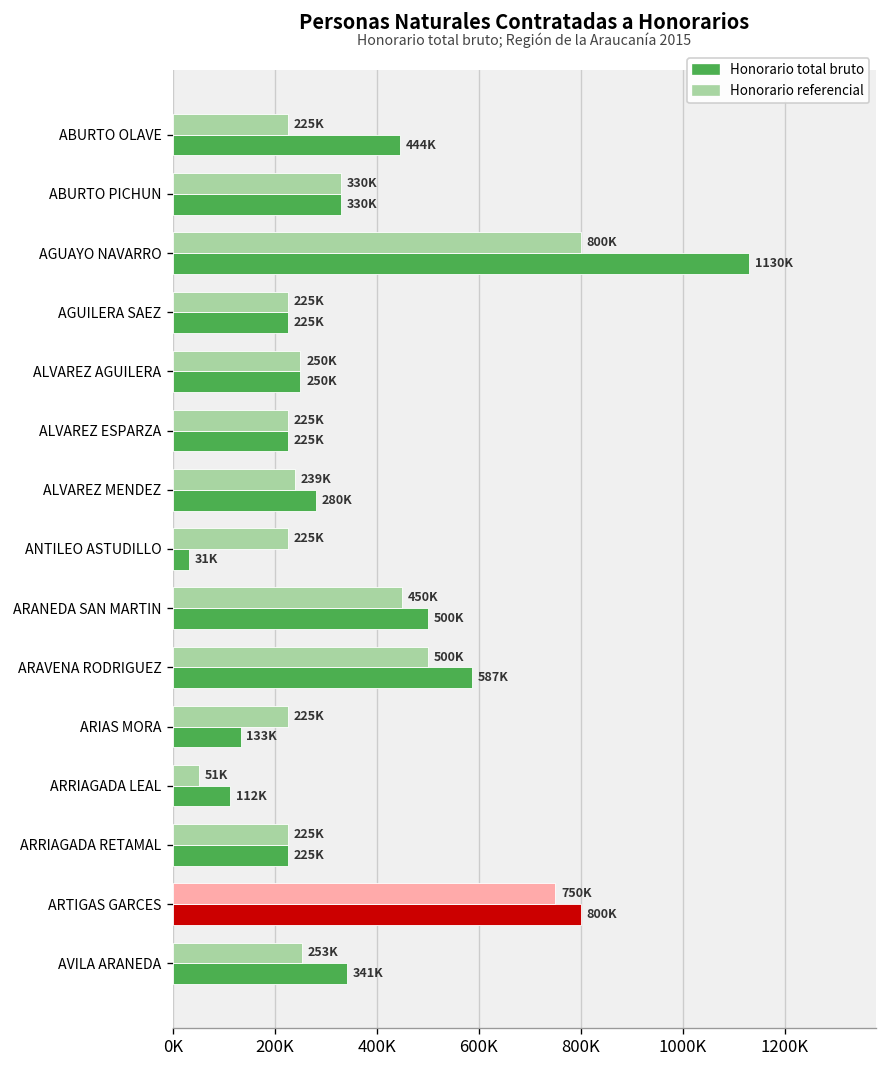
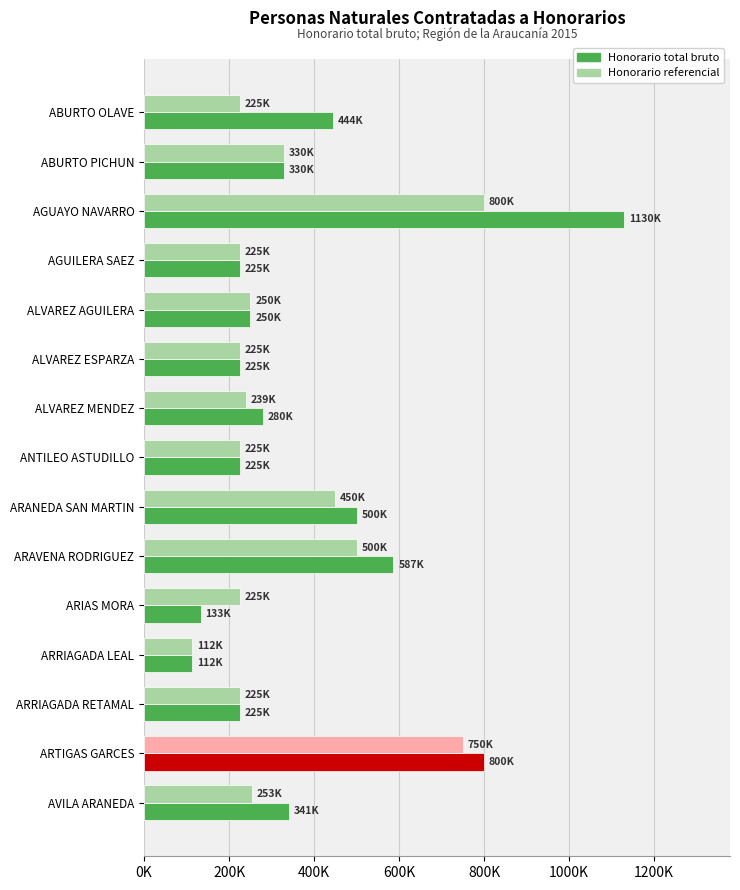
Honorario total bruto, ANTILEO ASTUDILLO: 31K -> 225K
Honorario referencial, ARRIAGADA LEAL: 51K -> 112K
